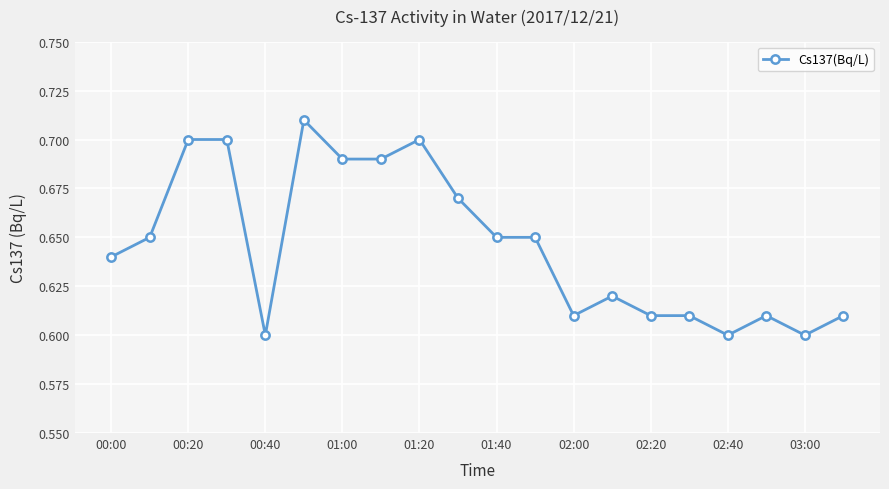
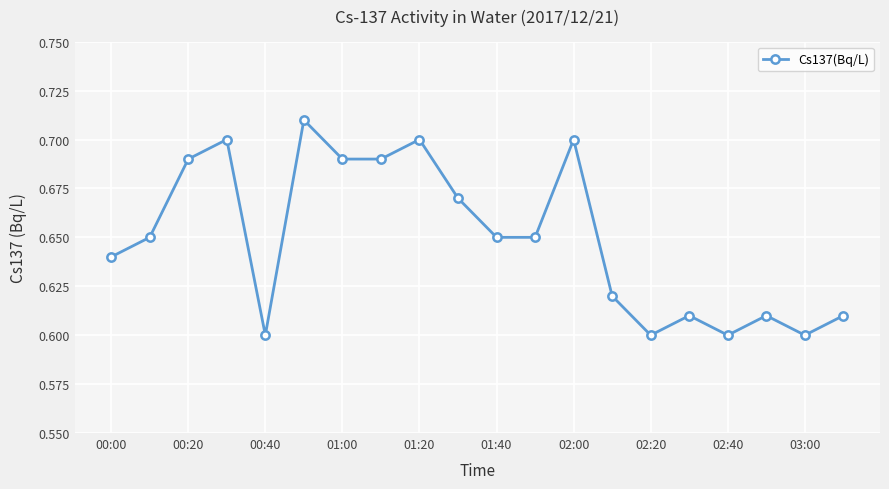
00:20: 0.70 -> 0.69
02:00: 0.61 -> 0.70
02:20: 0.61 -> 0.60
